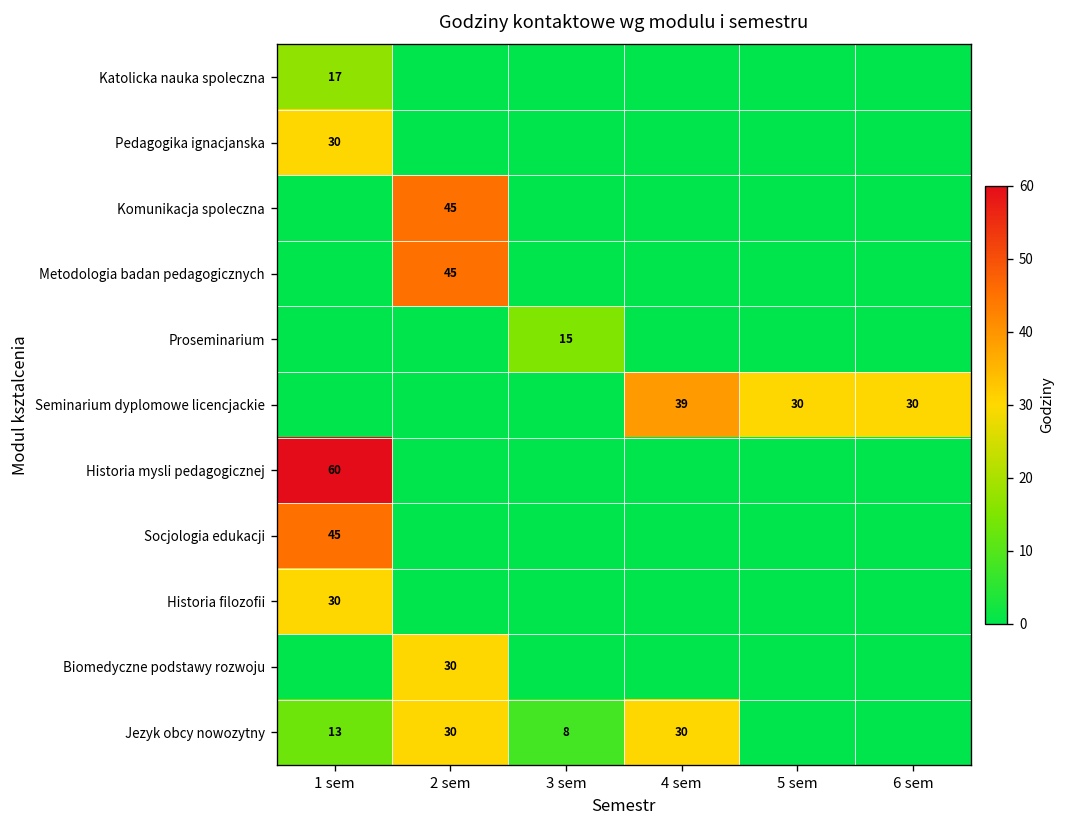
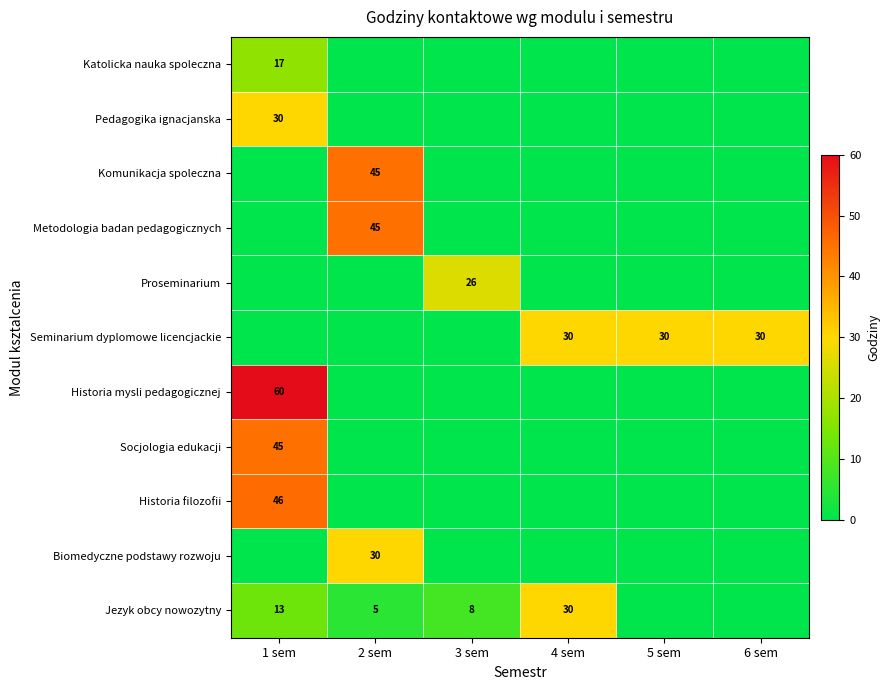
Proseminarium, 3 sem: 15 -> 26
Seminarium dyplomowe licencjackie, 4 sem: 39 -> 30
Historia filozofii, 1 sem: 30 -> 46
Jezyk obcy nowozytny, 2 sem: 30 -> 5
